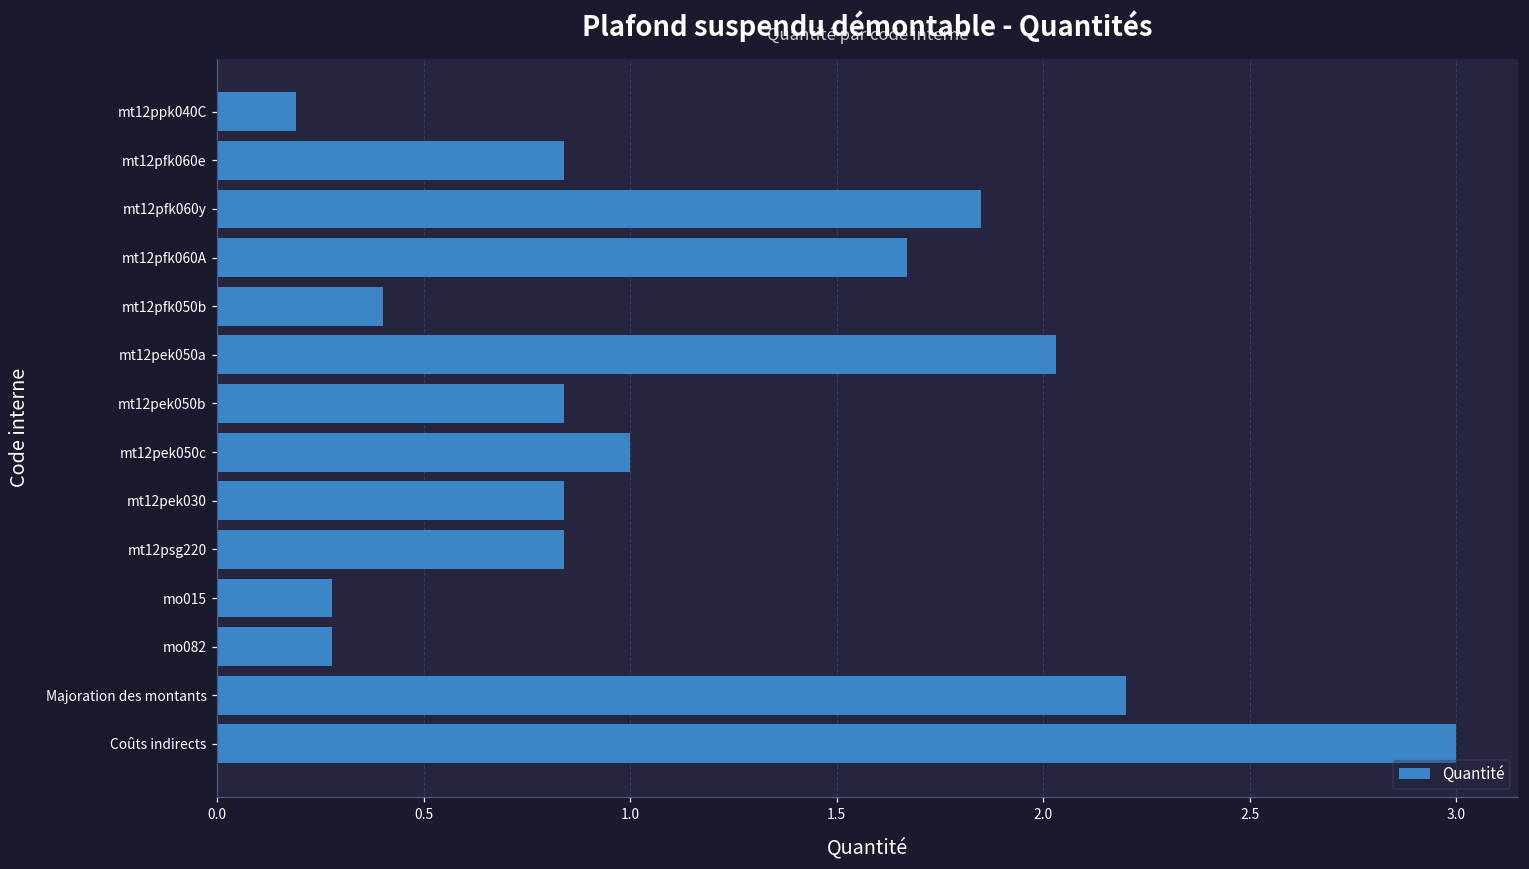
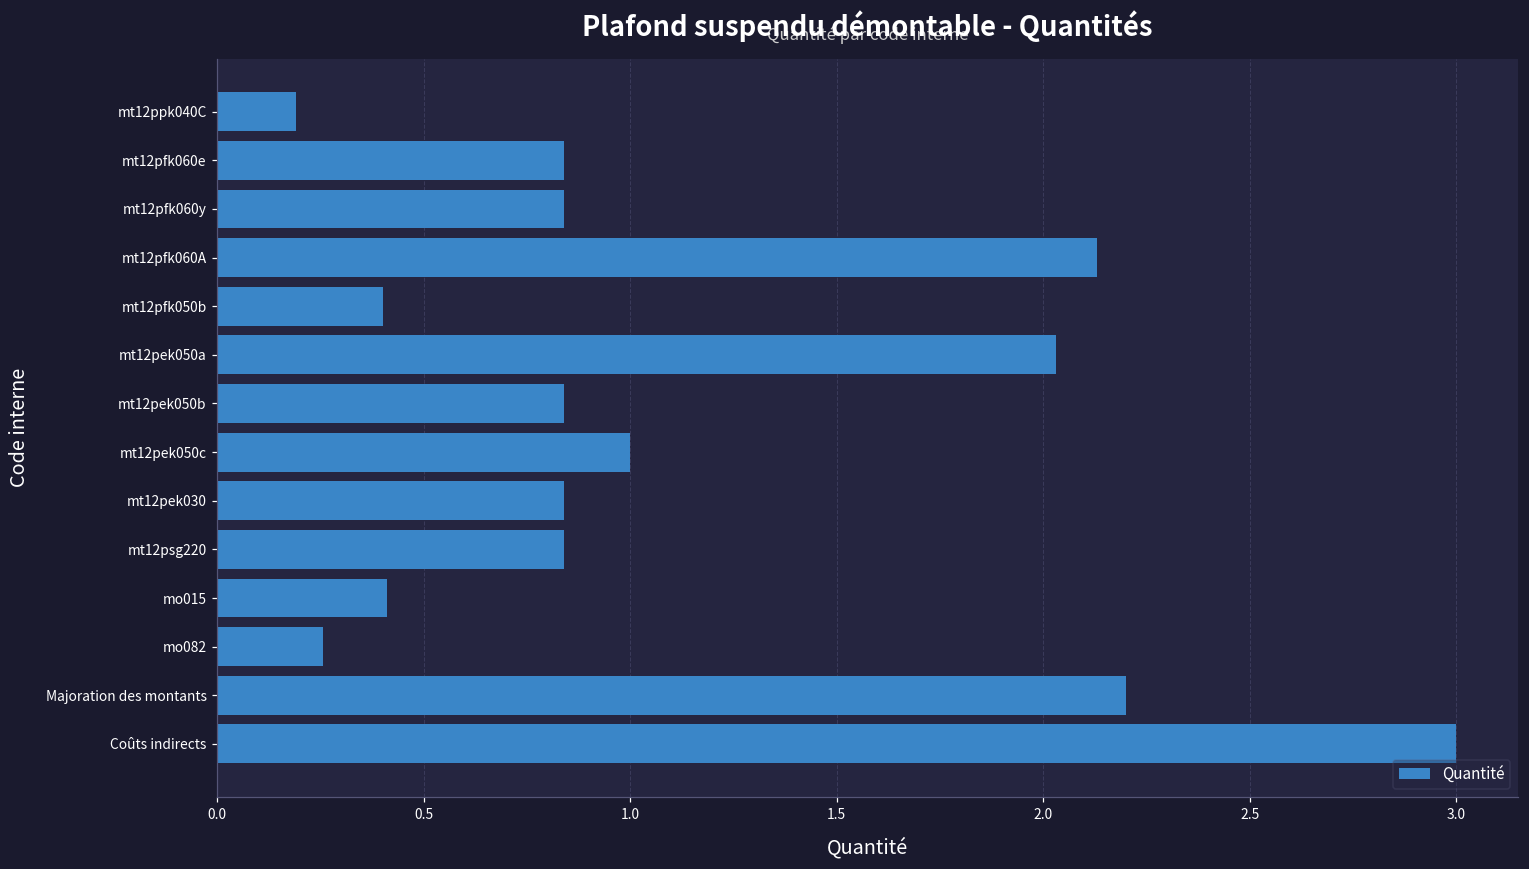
mt12pfk060y: 1.85 -> 0.84
mt12pfk060A: 1.67 -> 2.13
mo015: 0.28 -> 0.41
mo082: 0.28 -> 0.26
